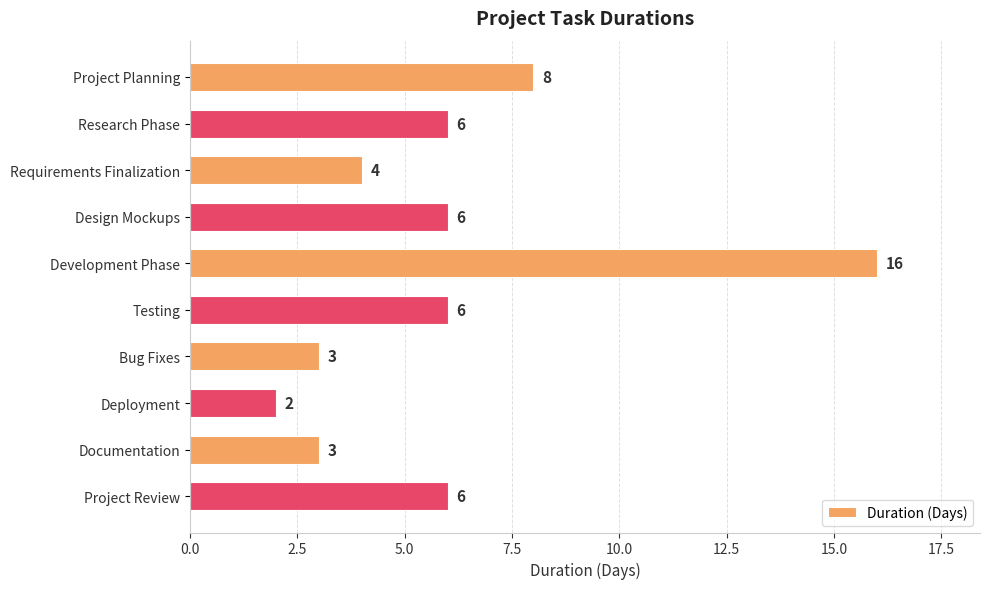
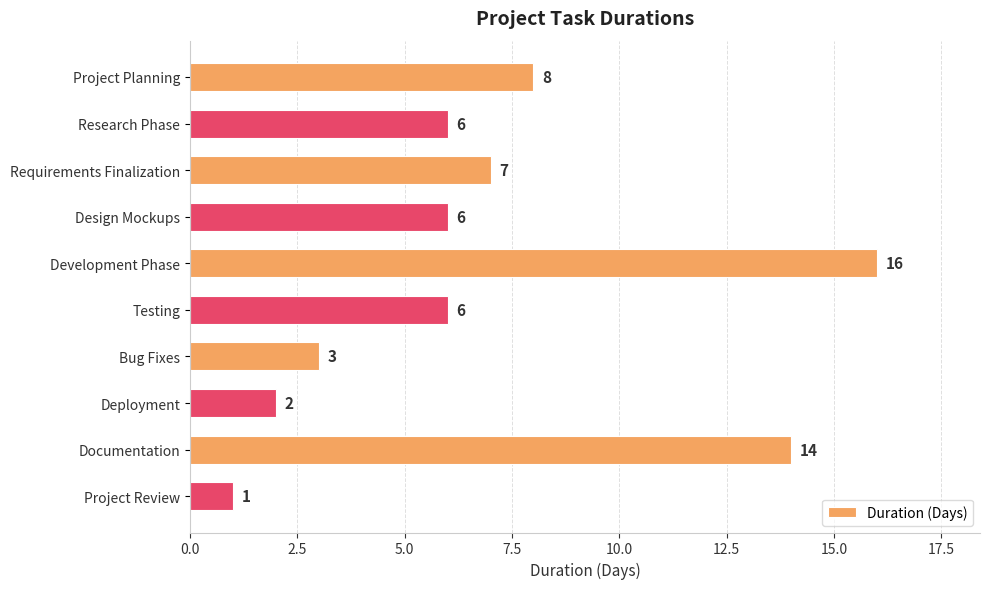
Requirements Finalization: 4 -> 7
Documentation: 3 -> 14
Project Review: 6 -> 1
